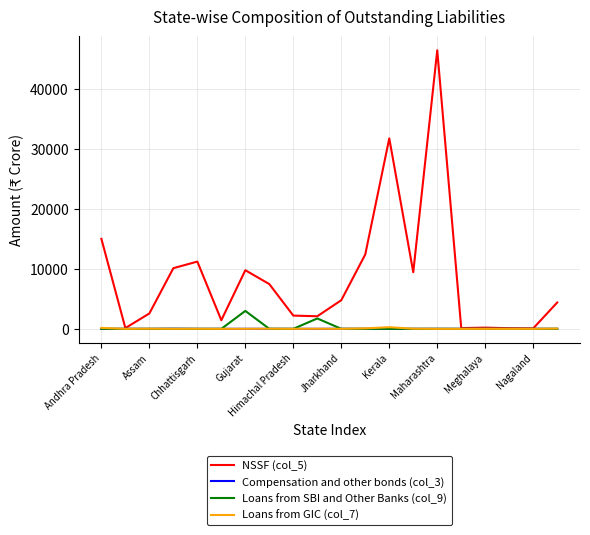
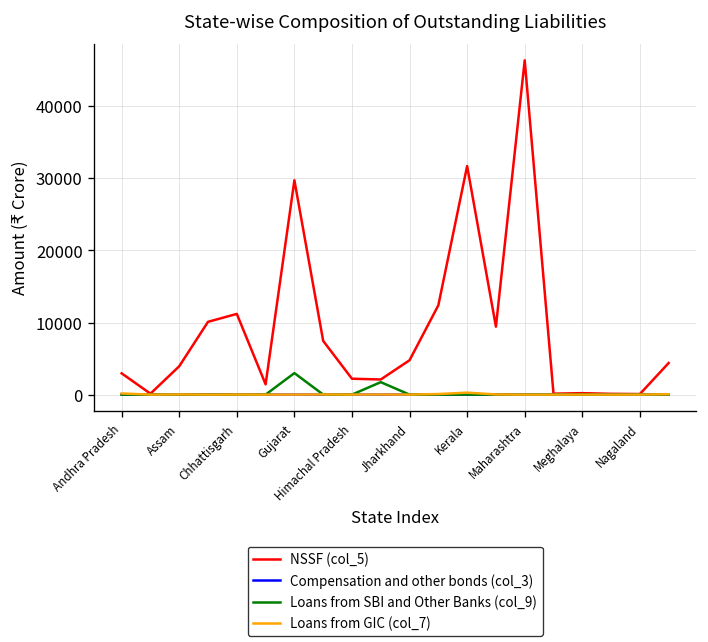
NSSF (col_5), Andhra Pradesh: 15000 -> 3000
NSSF (col_5), Assam: 3000 -> 4000
NSSF (col_5), Gujarat: 10000 -> 30000
